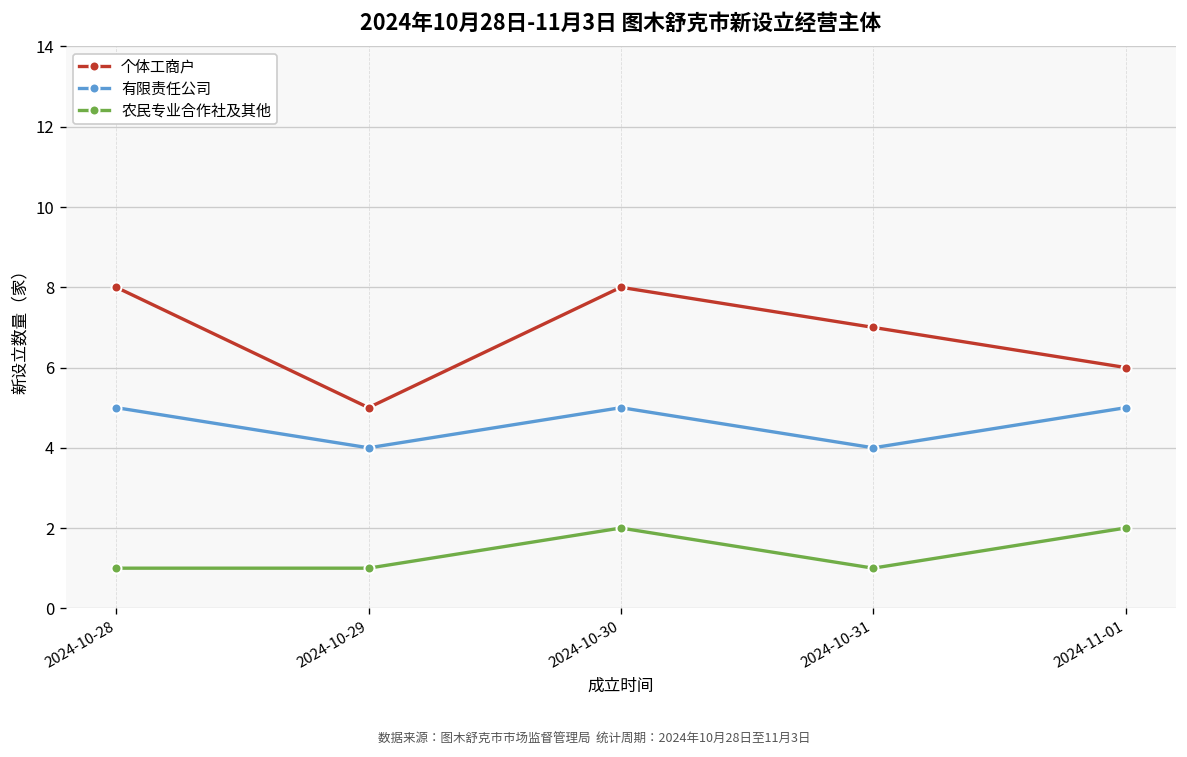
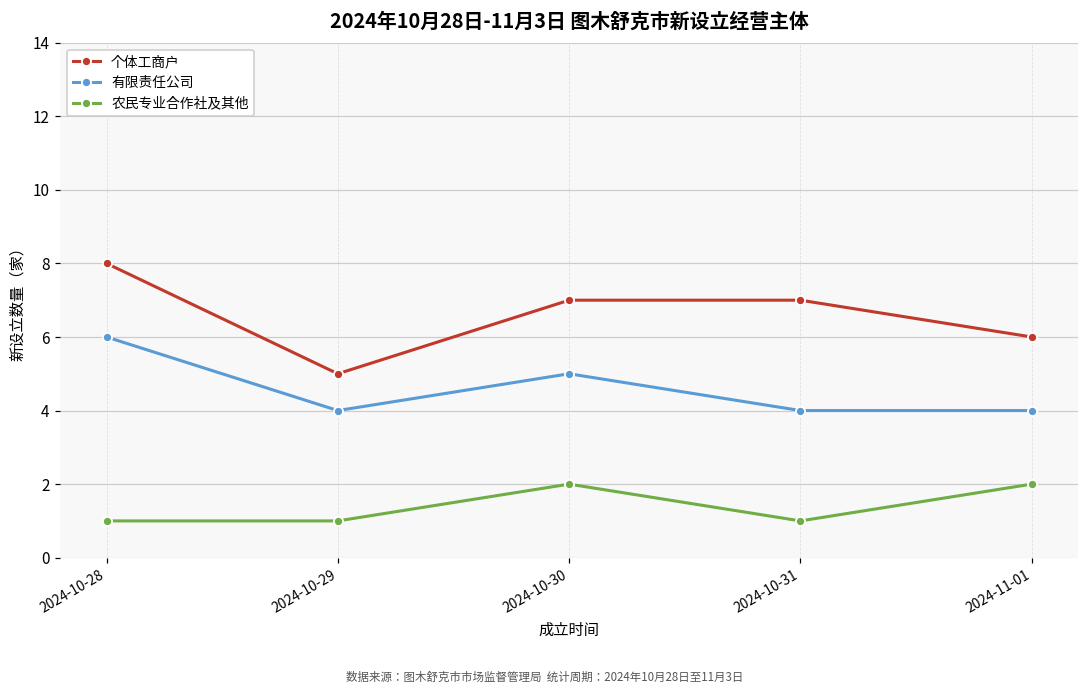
有限责任公司, 2024-10-28: 5 -> 6
个体工商户, 2024-10-30: 8 -> 7
有限责任公司, 2024-11-01: 5 -> 4
